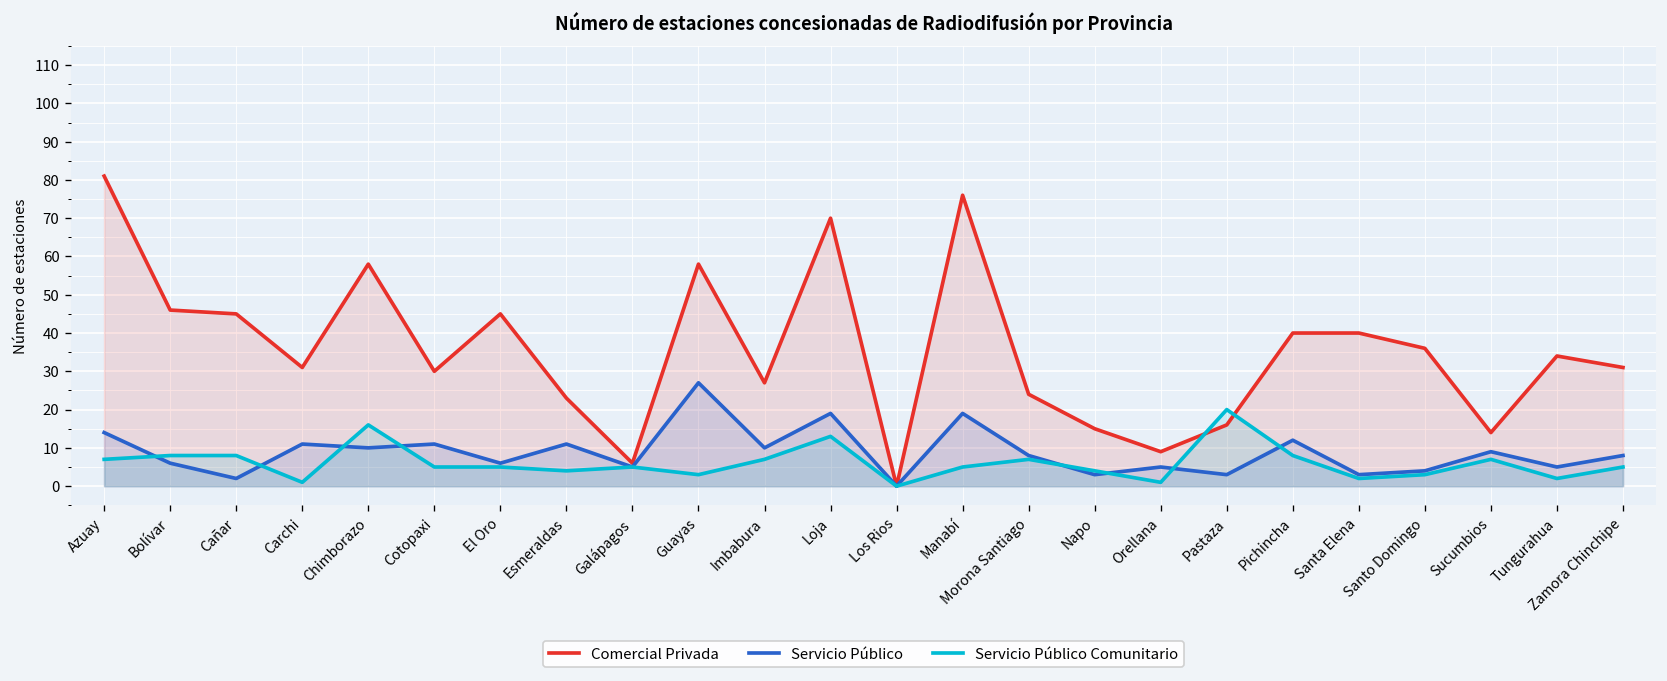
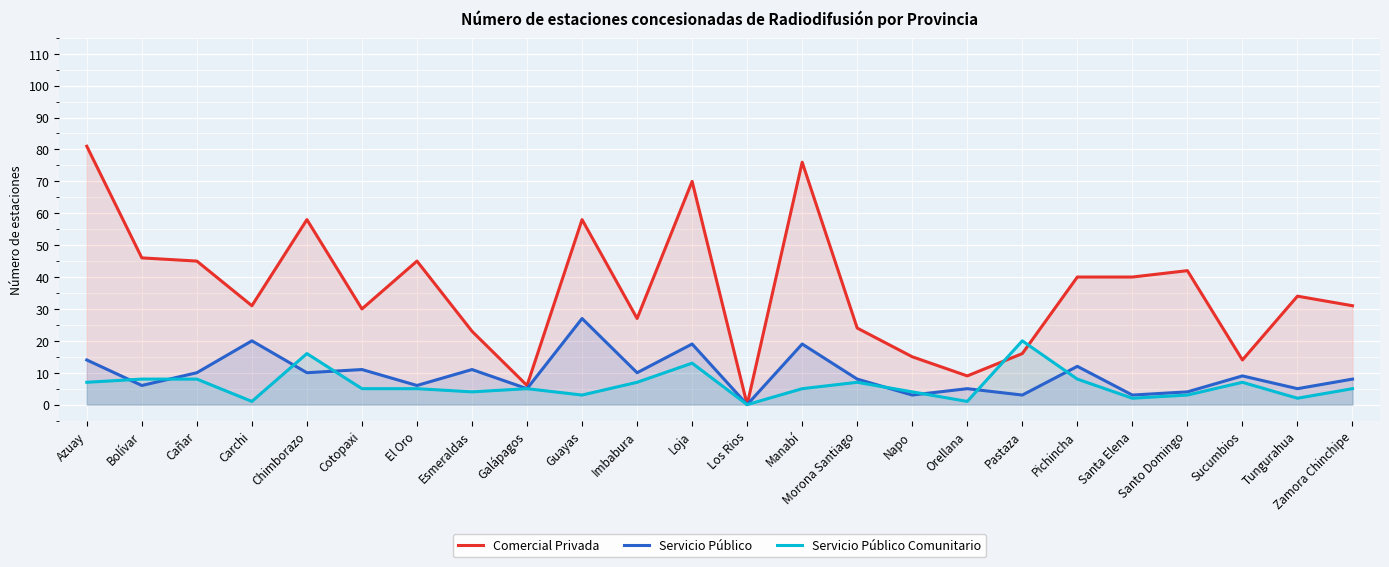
Servicio Público, Cañar: 2 -> 10
Servicio Público, Carchi: 11 -> 20
Comercial Privada, Santo Domingo: 36 -> 42
